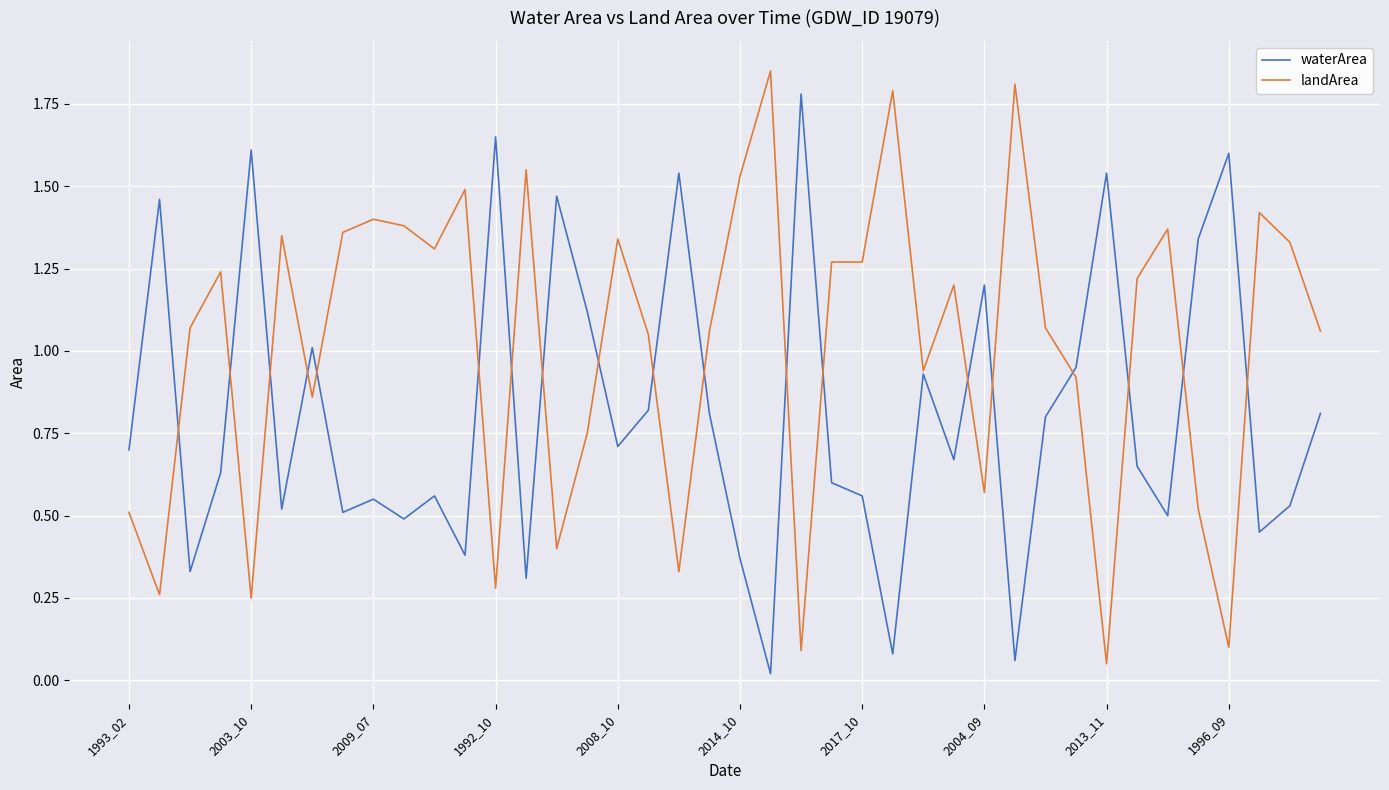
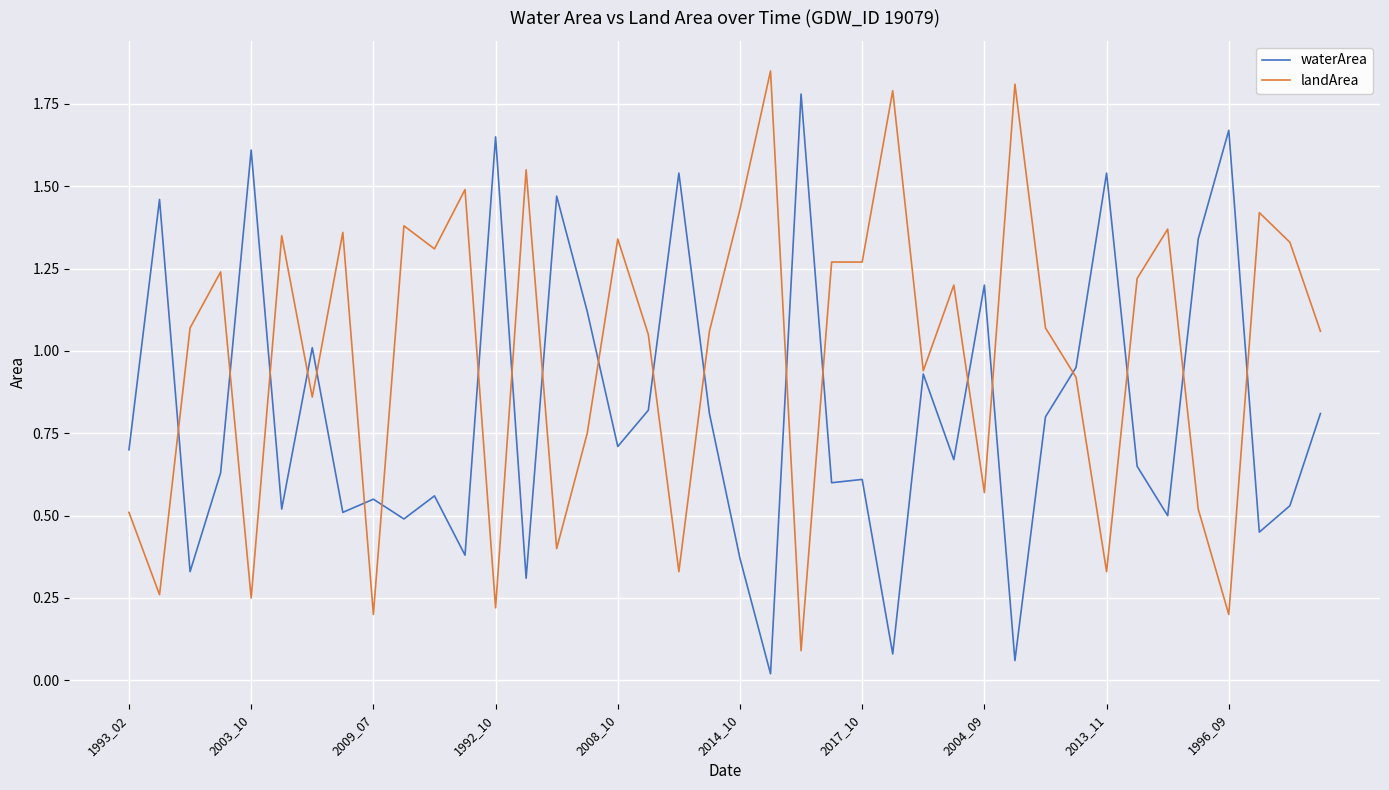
landArea, 2009_07: 1.4 -> 0.2
landArea, 1992_10: 0.28 -> 0.22
landArea, 2014_10: 1.53 -> 1.43
waterArea, 2017_10: 0.56 -> 0.61
landArea, 2013_11: 0.05 -> 0.33
waterArea, 1996_09: 1.60 -> 1.67
landArea, 1996_09: 0.1 -> 0.2
